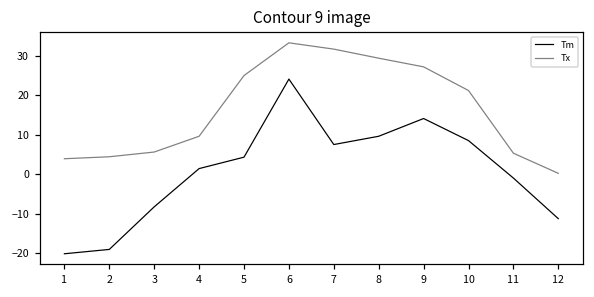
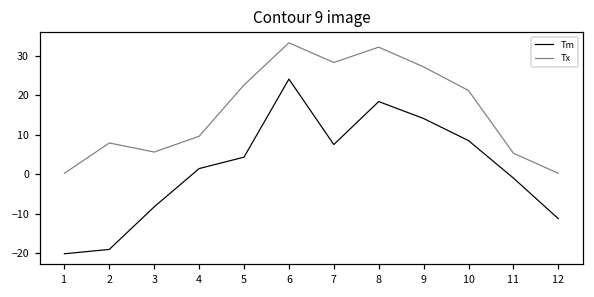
Tx, 1: 4 -> 0
Tx, 2: 4 -> 8
Tx, 5: 25 -> 23
Tx, 7: 32 -> 28
Tm, 8: 10 -> 18
Tx, 8: 29 -> 32
